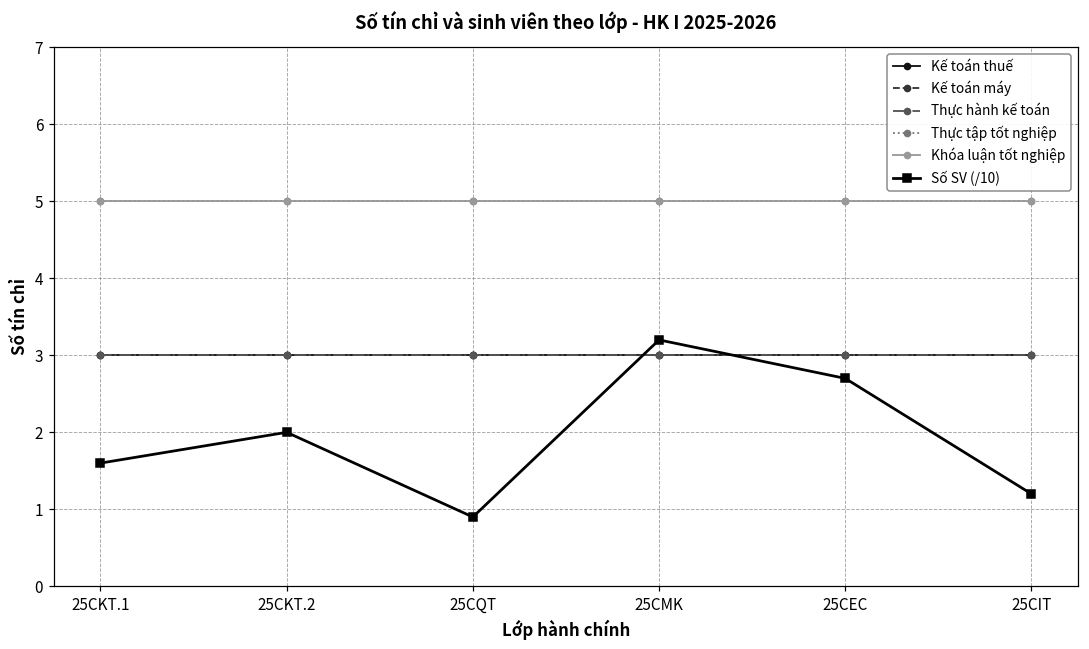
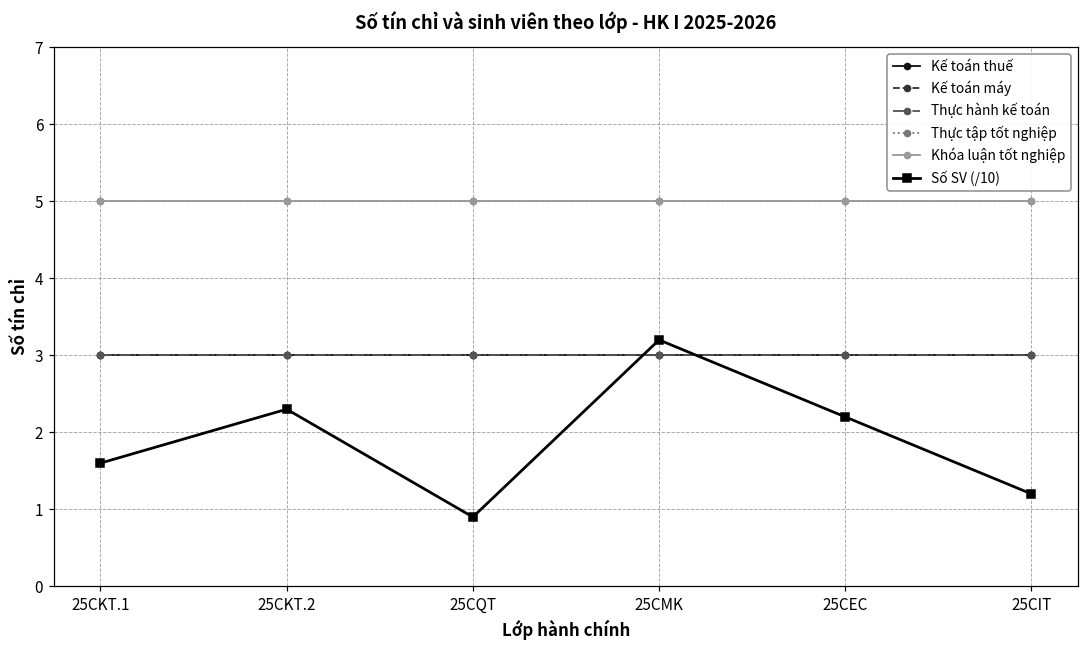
Số SV (/10), 25CKT.2: 2.0 -> 2.3
Số SV (/10), 25CEC: 2.7 -> 2.2
